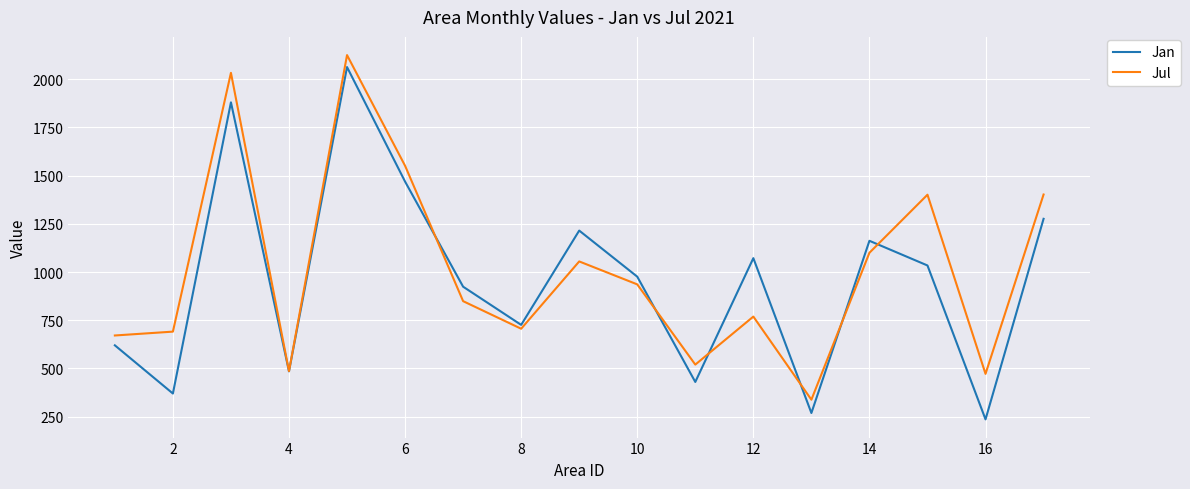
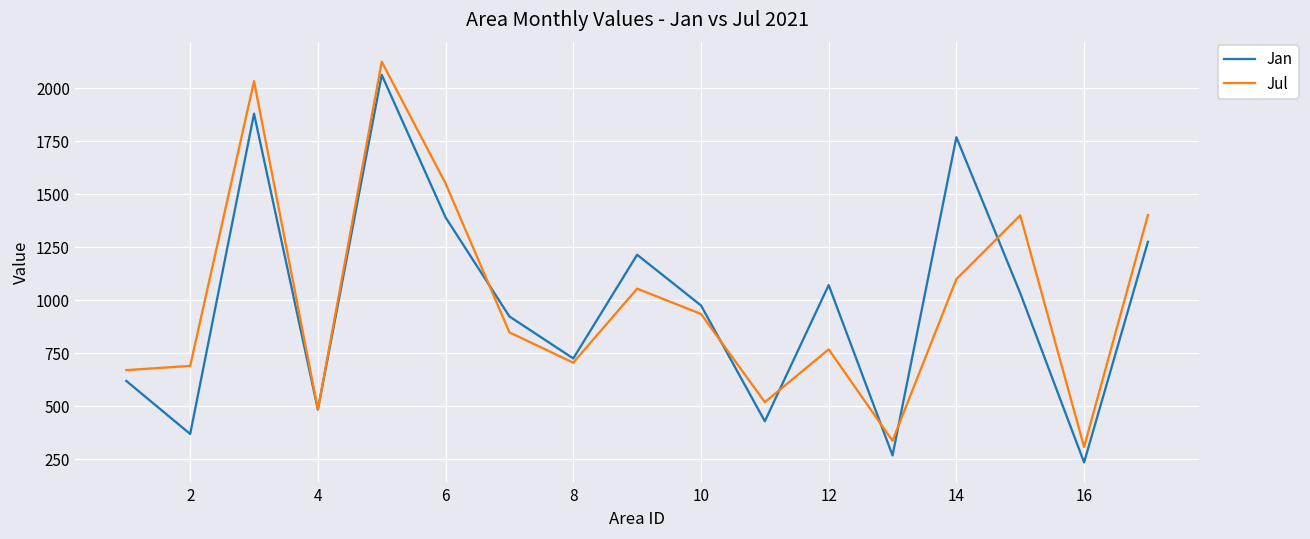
Jan, 6: 1470 -> 1390
Jan, 14: 1160 -> 1770
Jul, 16: 470 -> 310
